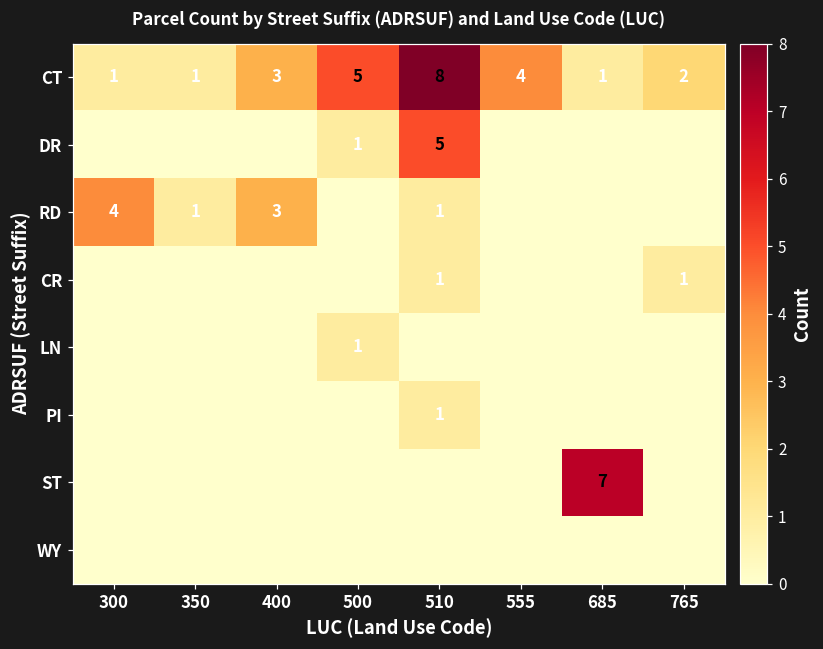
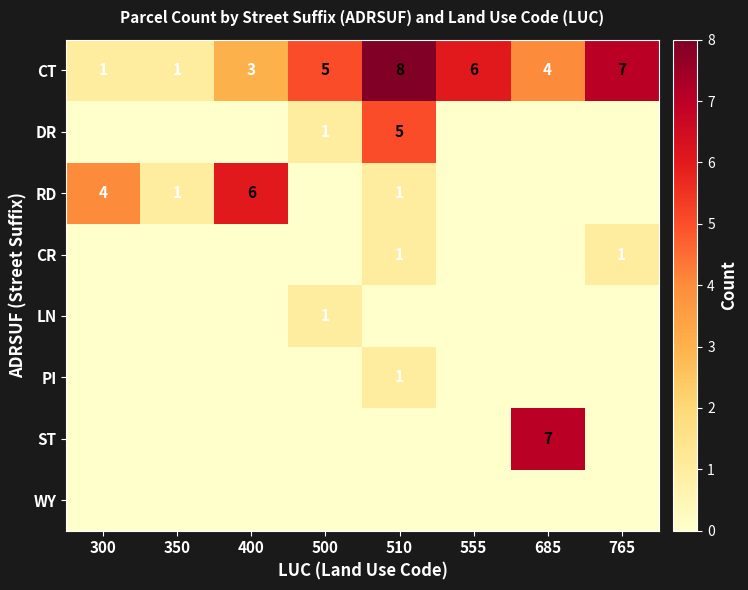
CT, 555: 4 -> 6
CT, 685: 1 -> 4
CT, 765: 2 -> 7
RD, 400: 3 -> 6
